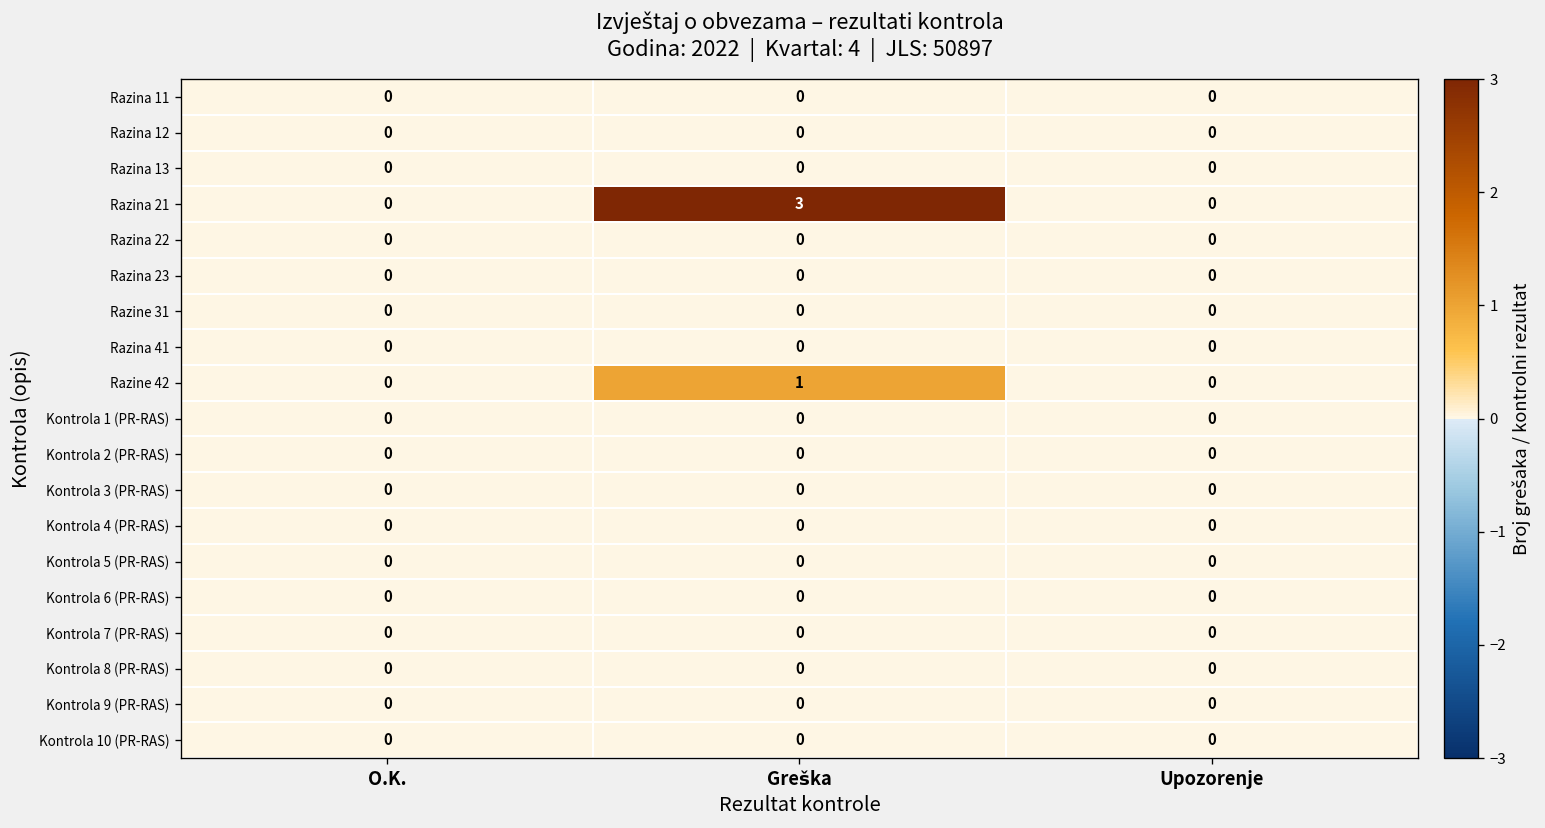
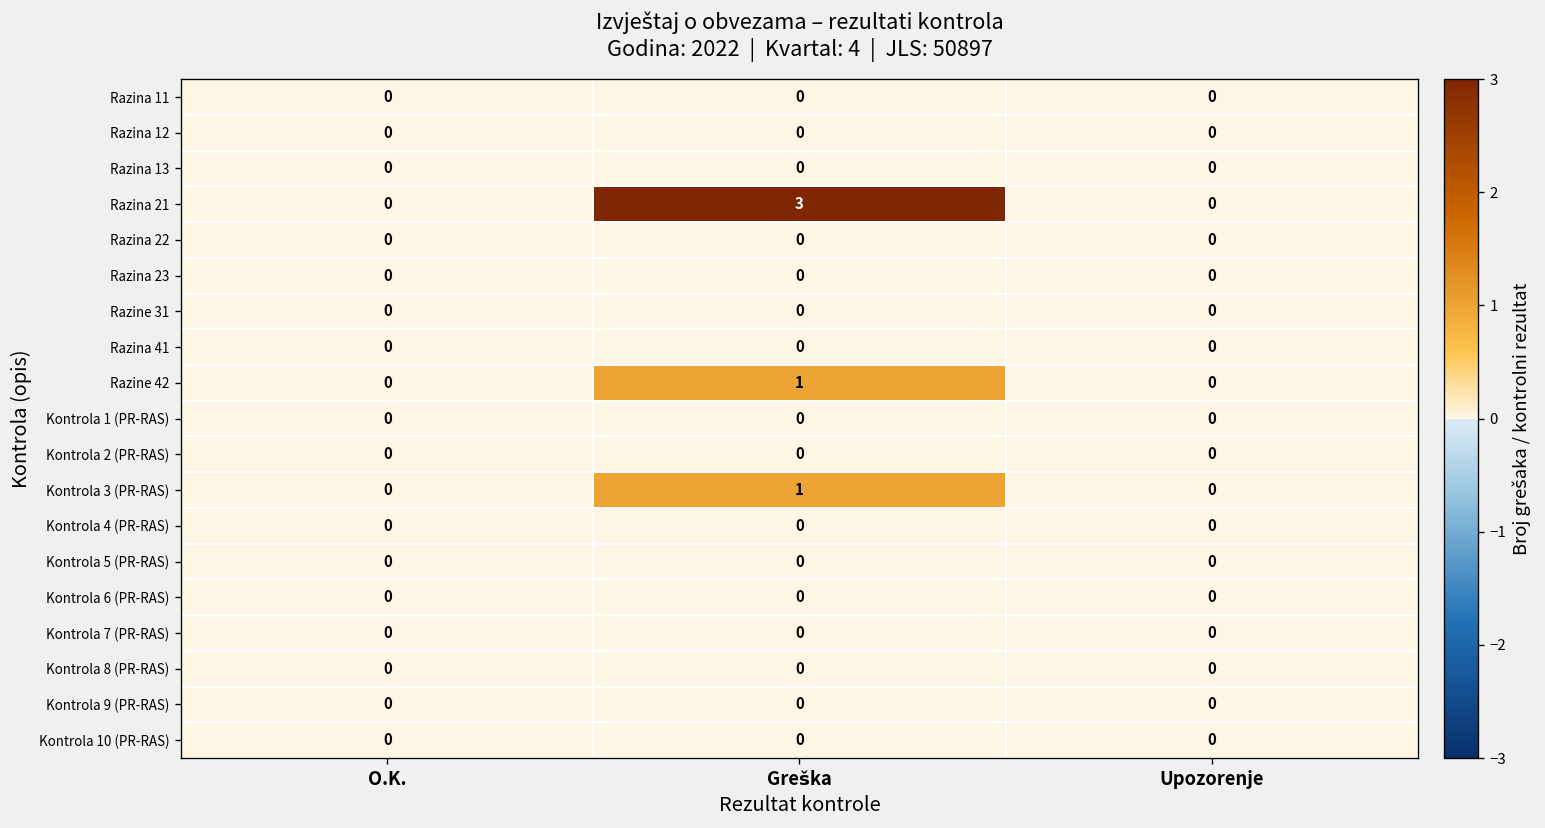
Kontrola 3 (PR-RAS), Greška: 0 -> 1
